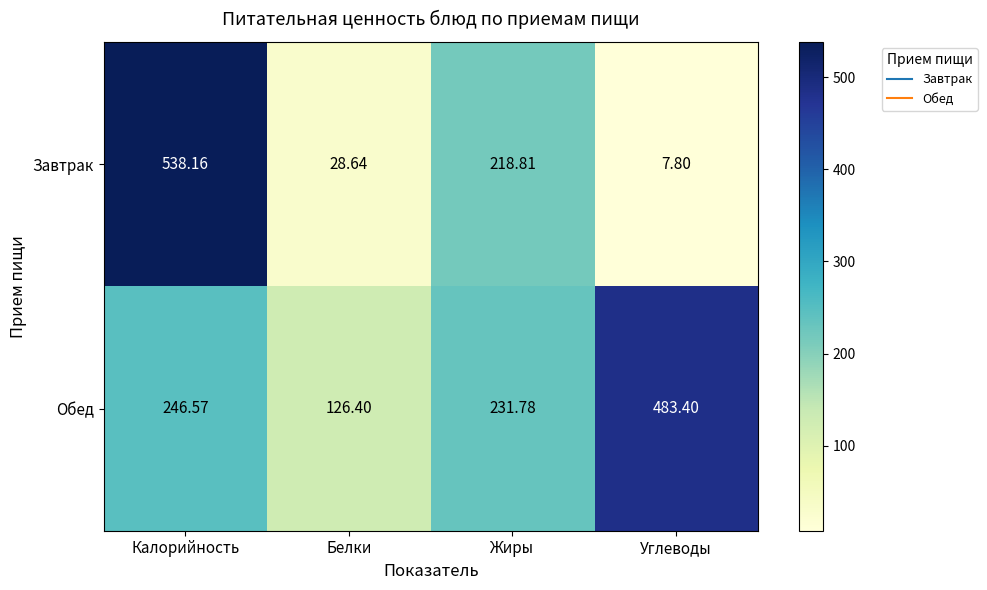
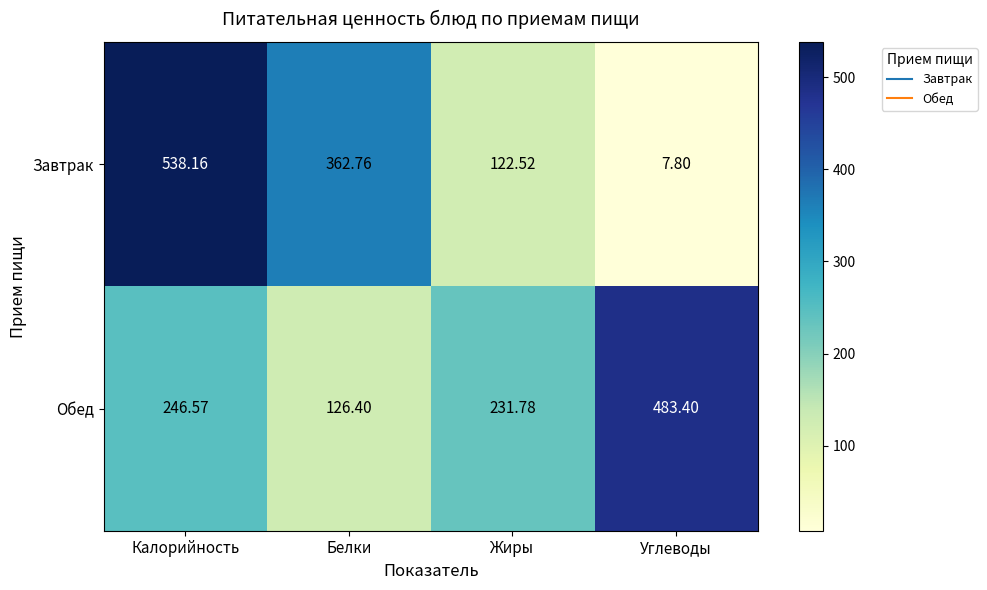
Завтрак, Белки: 28.64 -> 362.76
Завтрак, Жиры: 218.81 -> 122.52
